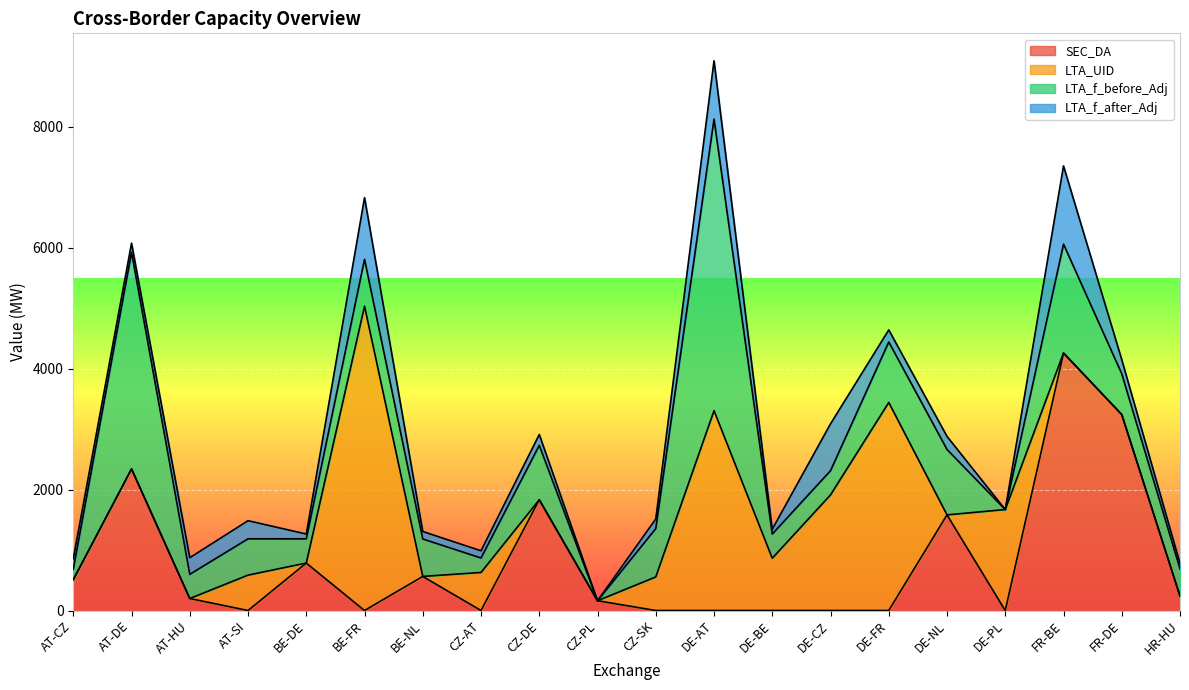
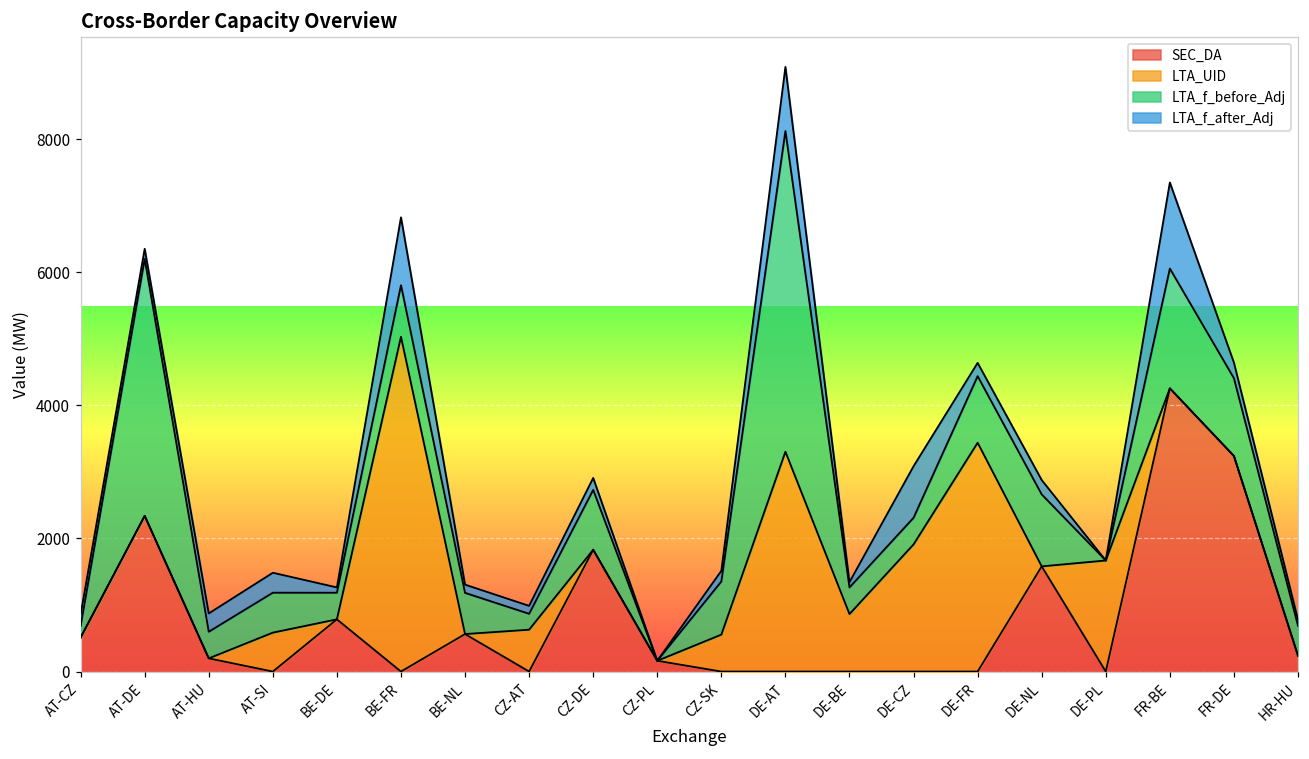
LTA_f_before_Adj, AT-DE: 3600 -> 3900
LTA_f_before_Adj, FR-DE: 700 -> 1200
